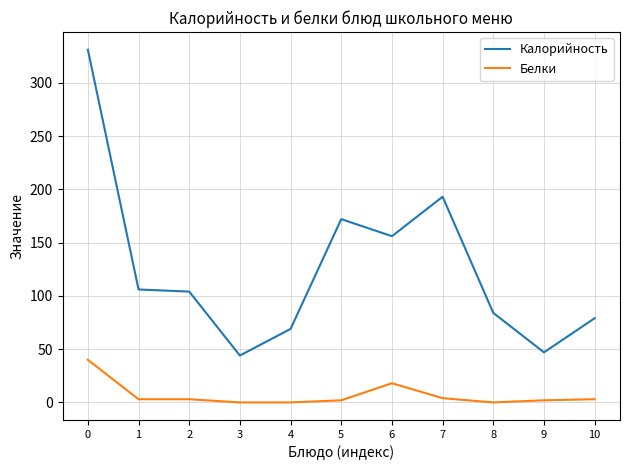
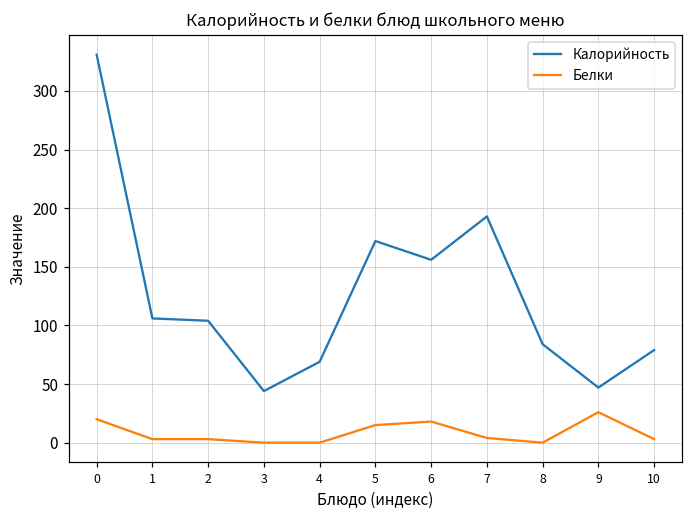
Белки, 0: 40 -> 20
Белки, 5: 2 -> 15
Белки, 9: 2 -> 26
